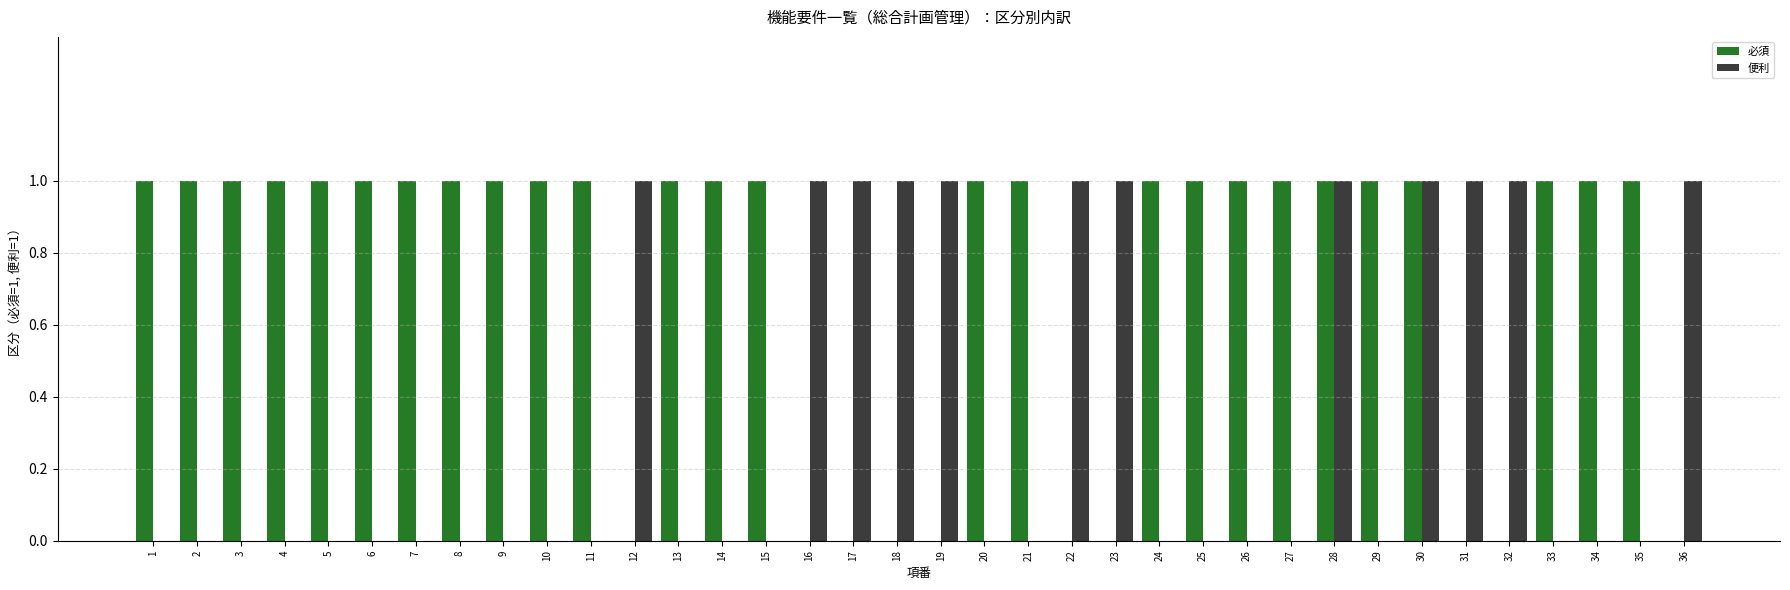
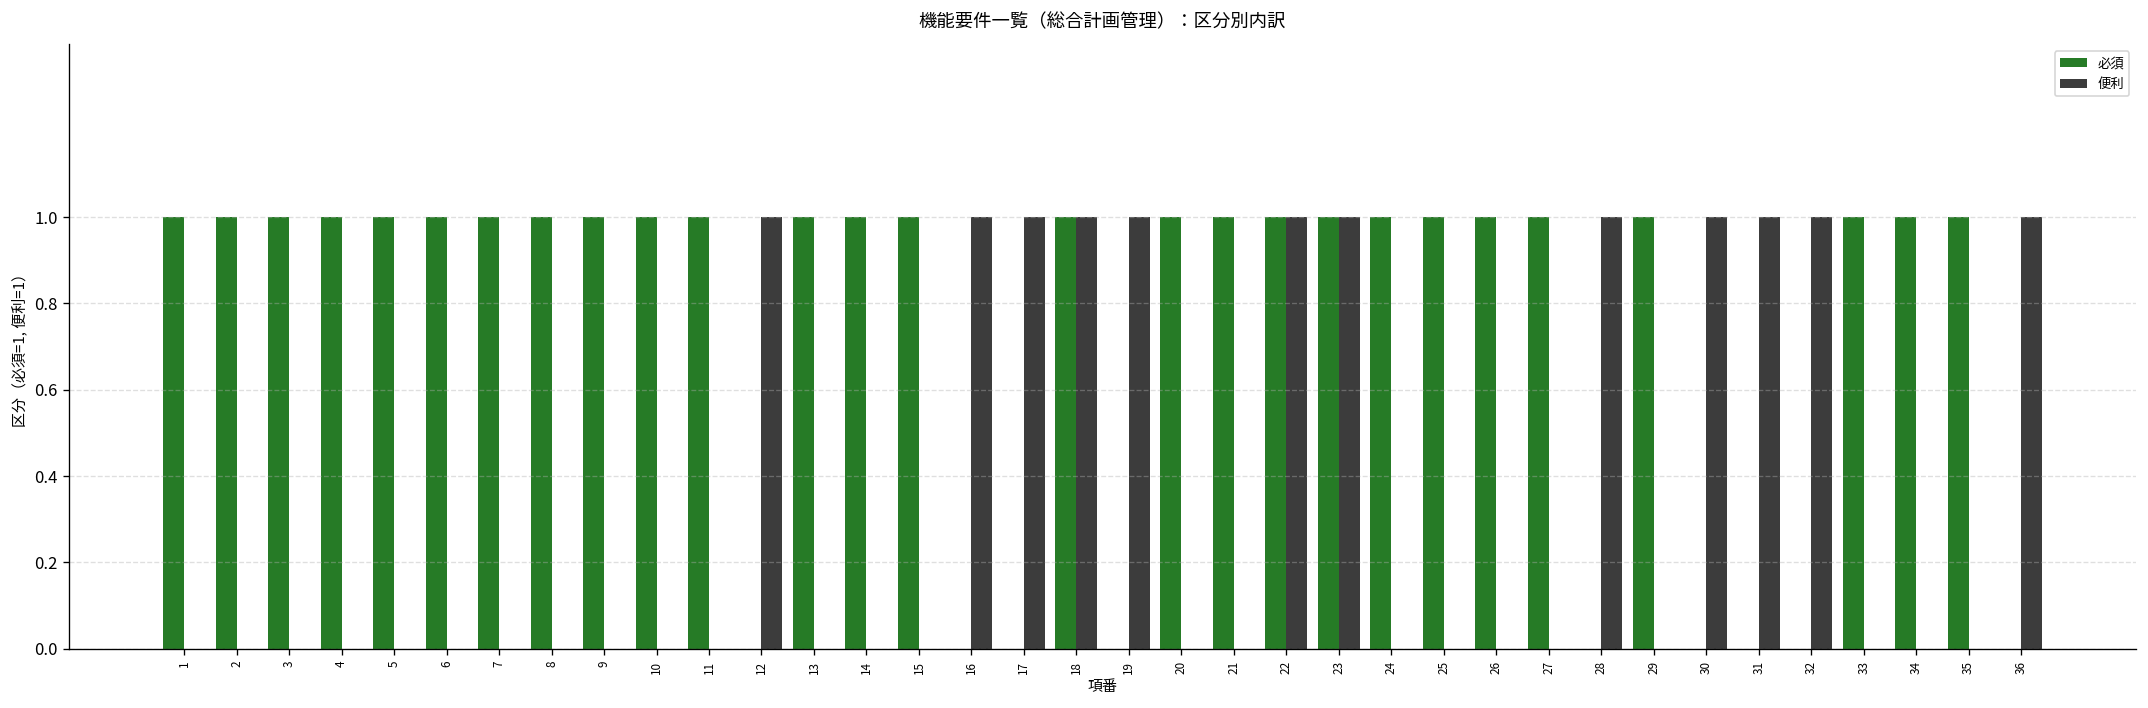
必須, 18: 0 -> 1
必須, 22: 0 -> 1
必須, 23: 0 -> 1
必須, 28: 1 -> 0
必須, 30: 1 -> 0
